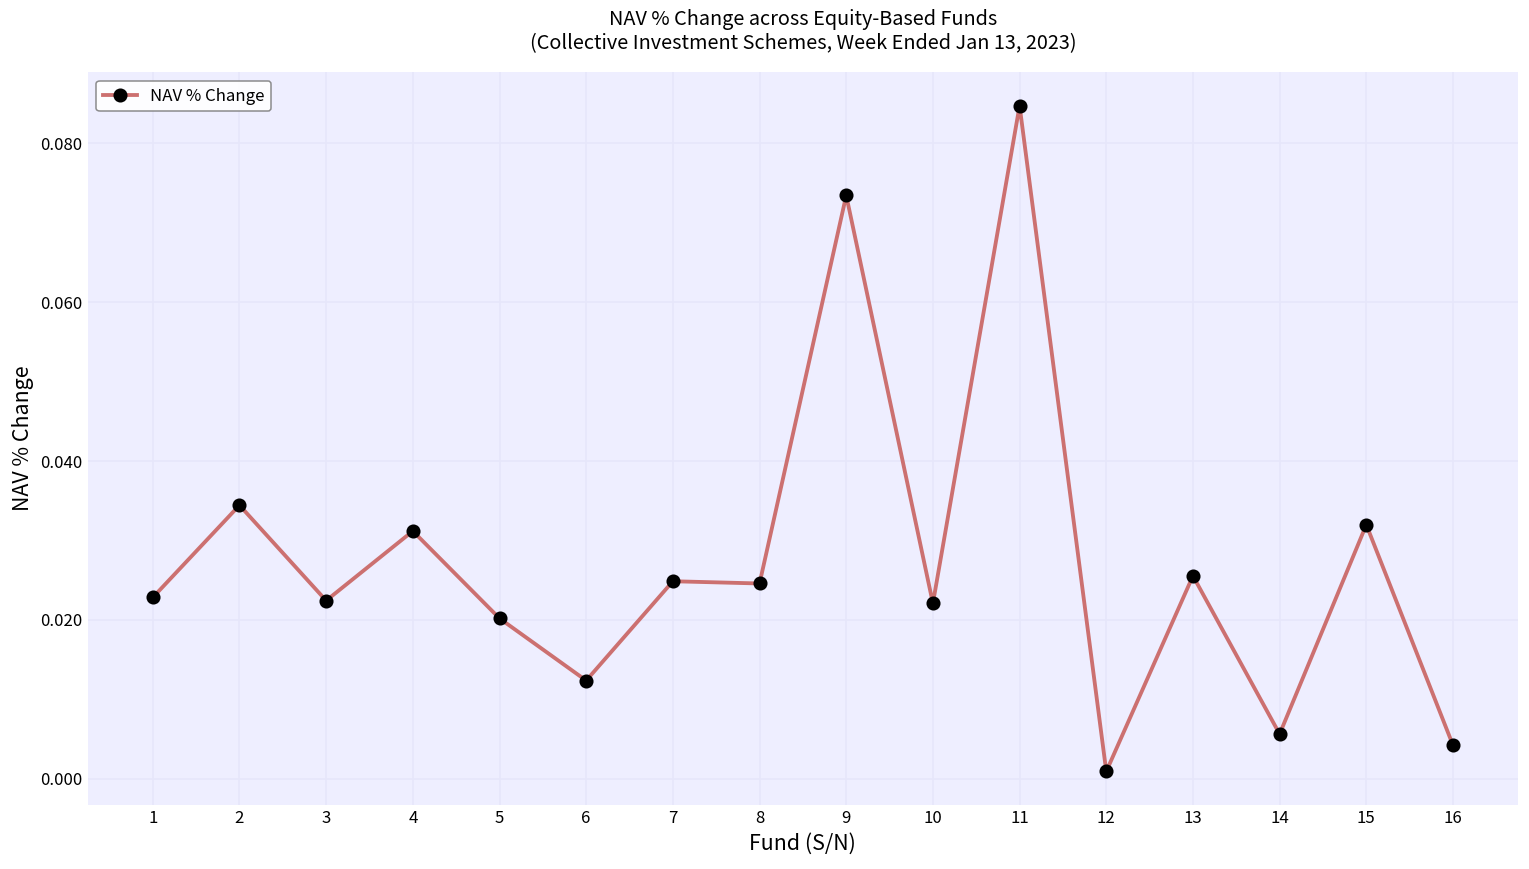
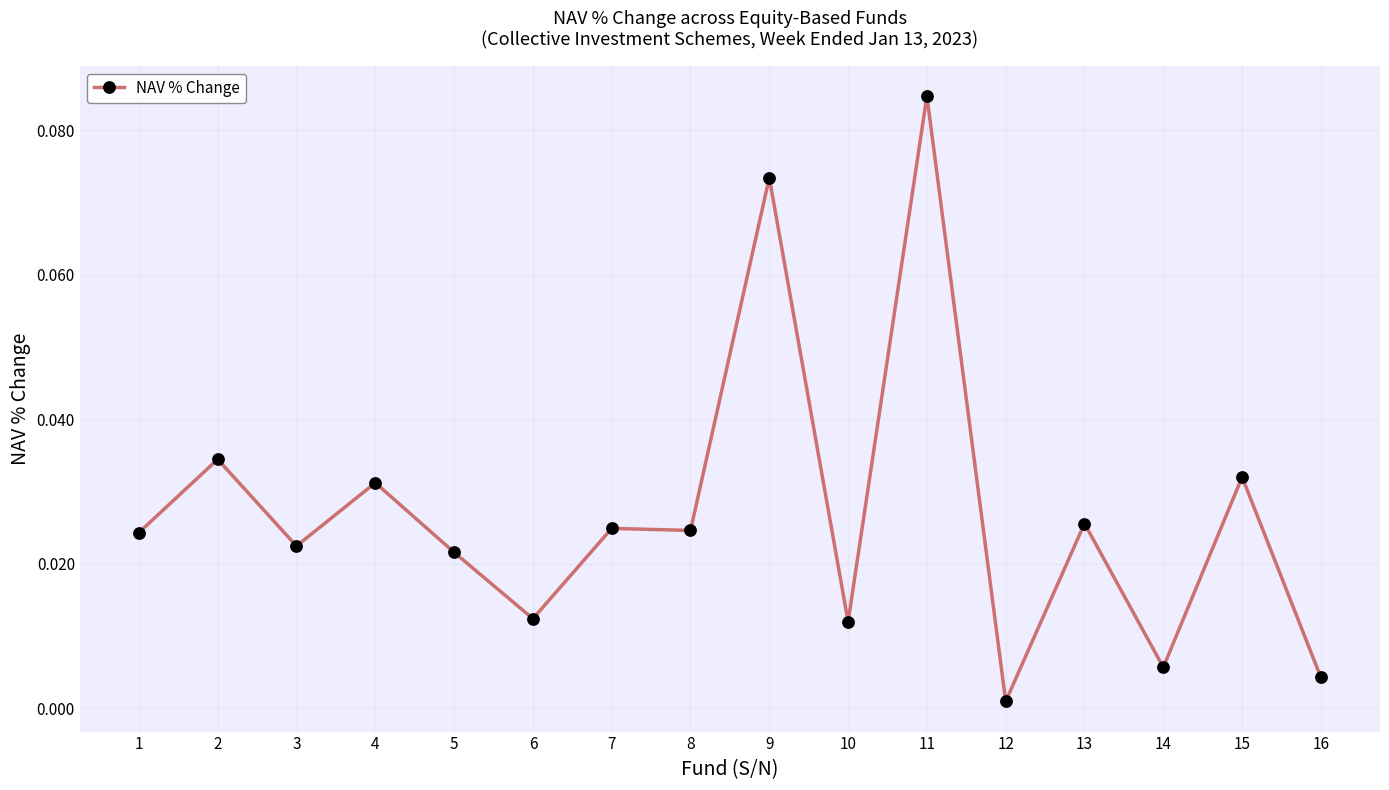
1: 0.023 -> 0.024
5: 0.020 -> 0.022
10: 0.022 -> 0.012
